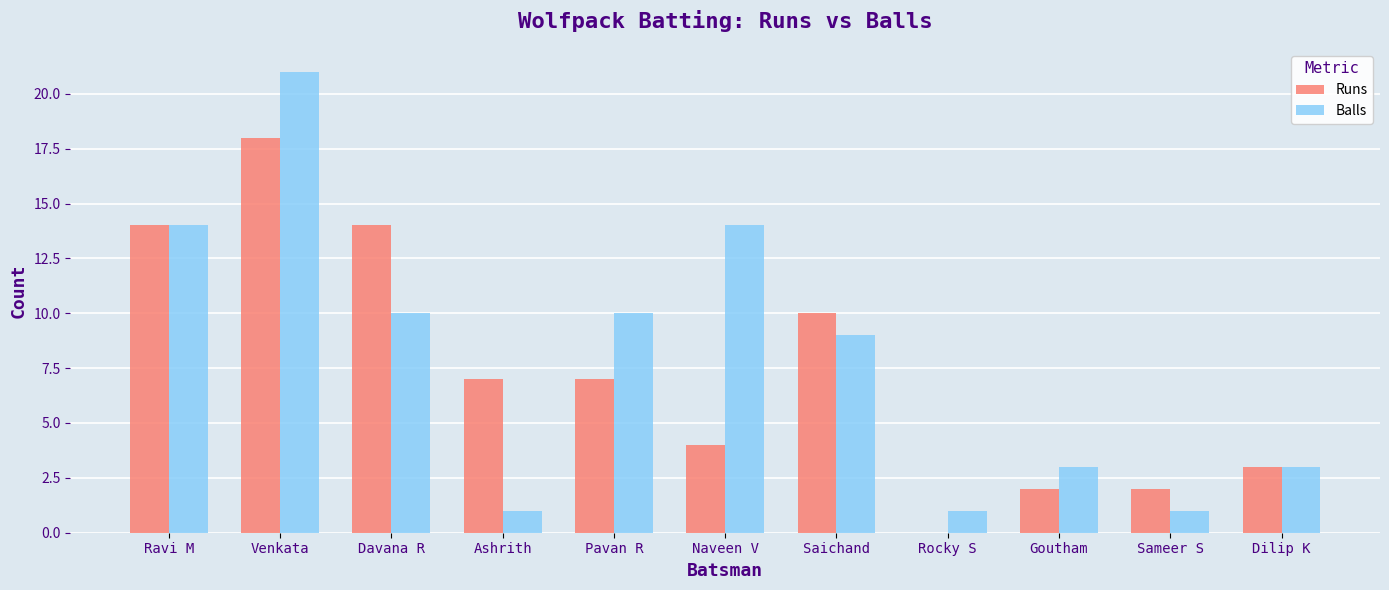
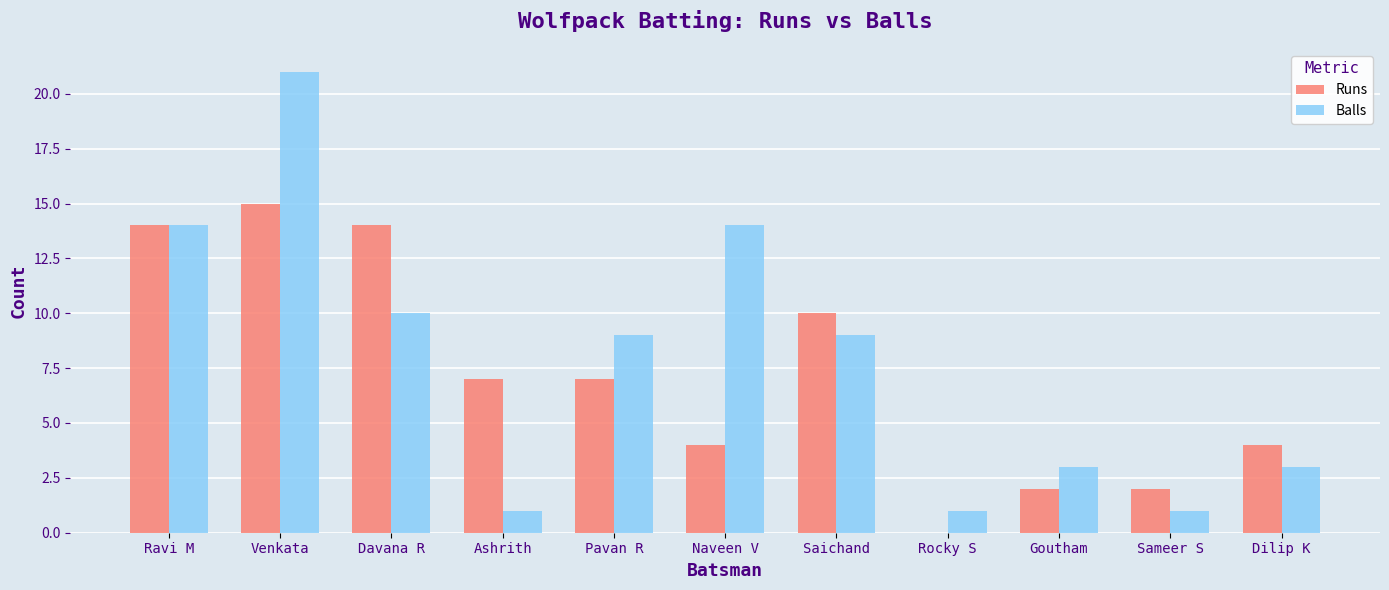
Runs, Venkata: 18 -> 15
Balls, Pavan R: 10 -> 9
Runs, Dilip K: 3 -> 4
